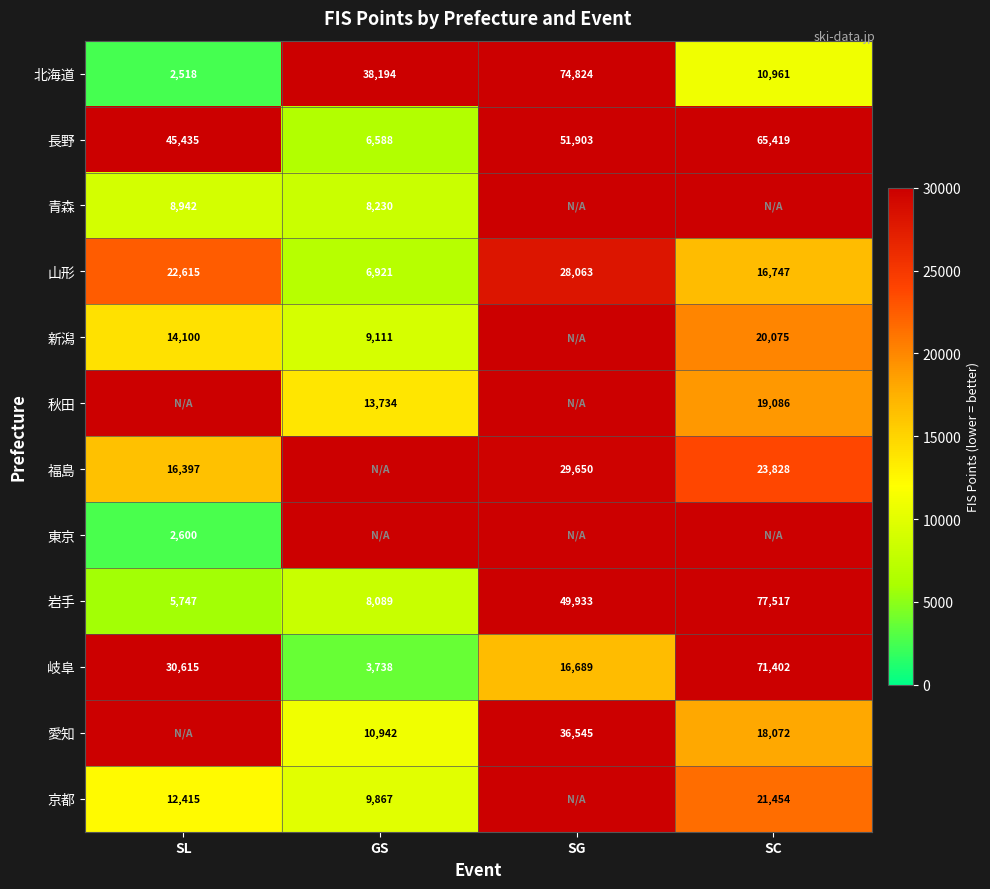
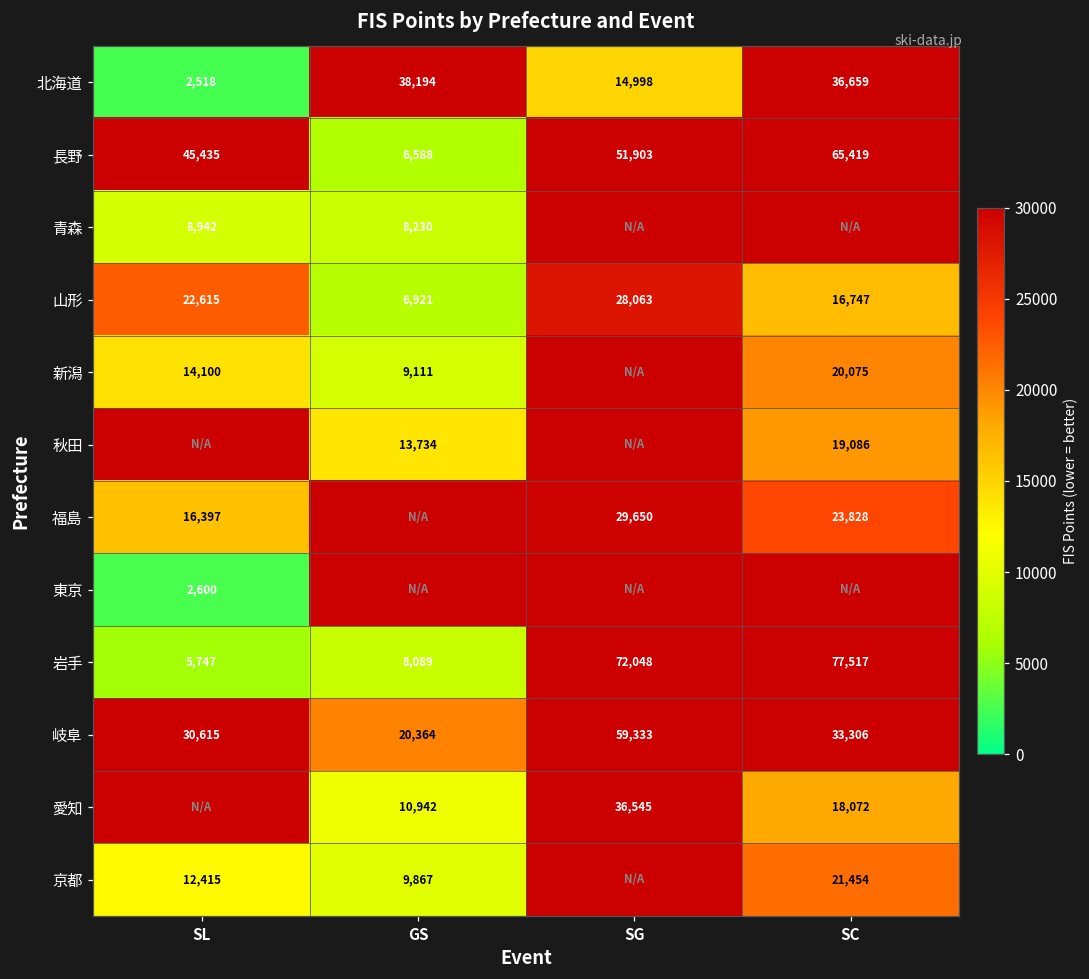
北海道, SG: 74,824 -> 14,998
北海道, SC: 10,961 -> 36,659
岩手, SG: 49,933 -> 72,048
岐阜, GS: 3,738 -> 20,364
岐阜, SG: 16,689 -> 59,333
岐阜, SC: 71,402 -> 33,306
